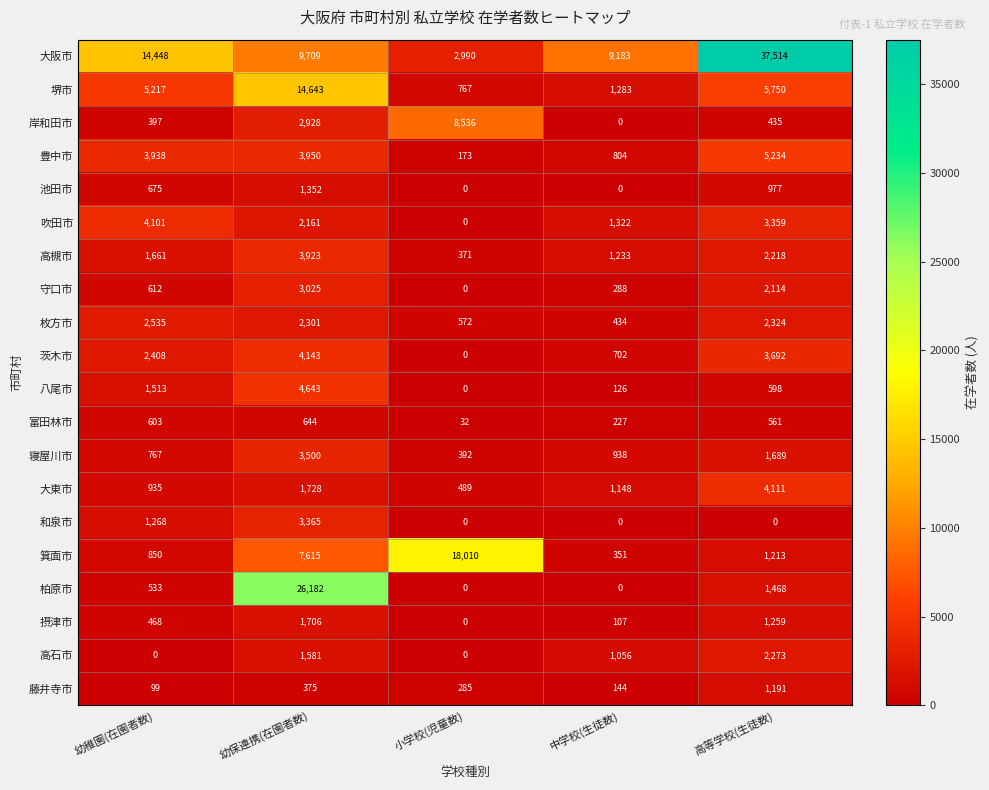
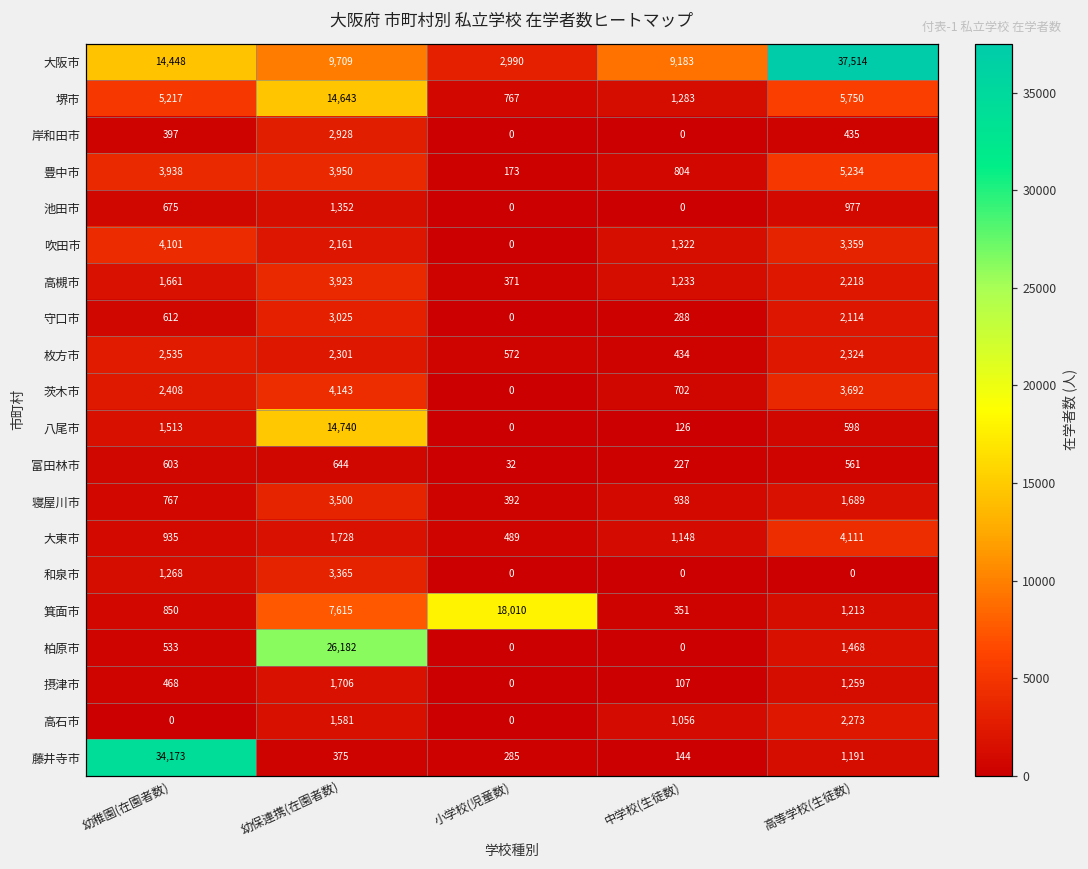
岸和田市, 小学校(児童数): 8,536 -> 0
八尾市, 幼保連携(在園者数): 4,643 -> 14,740
藤井寺市, 幼稚園(在園者数): 99 -> 34,173
